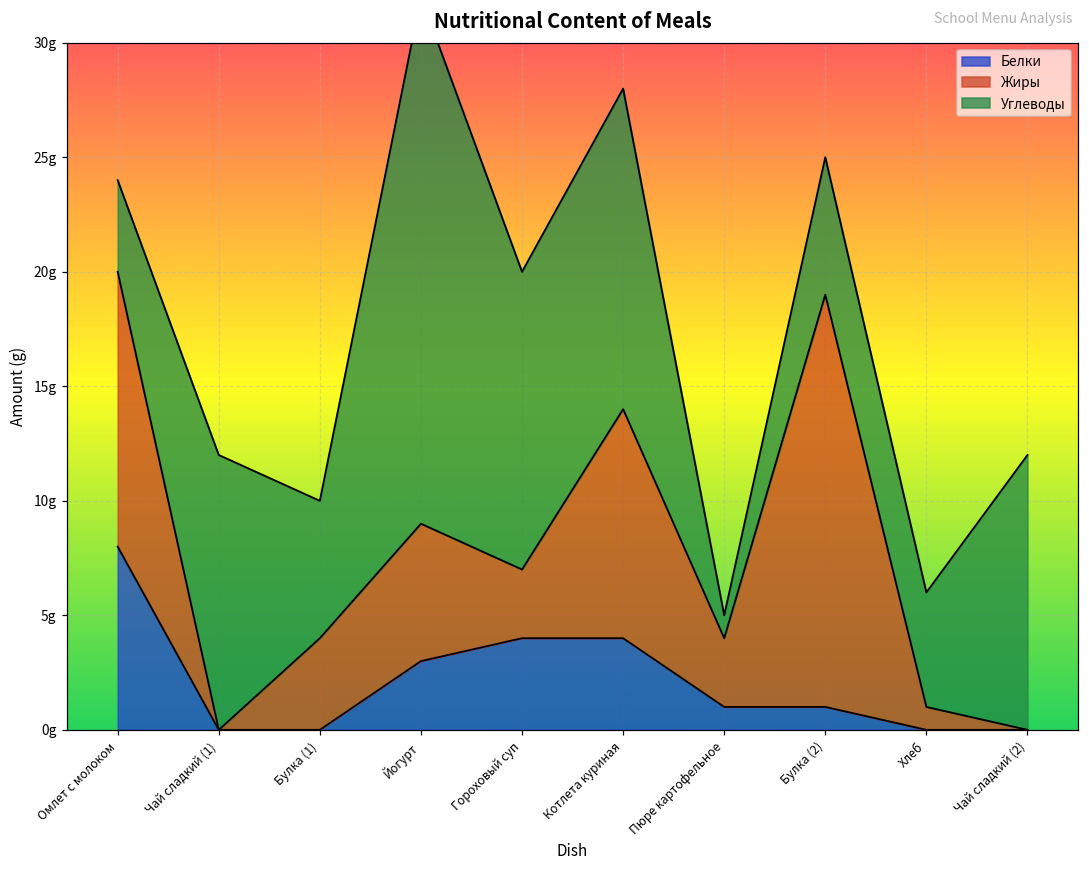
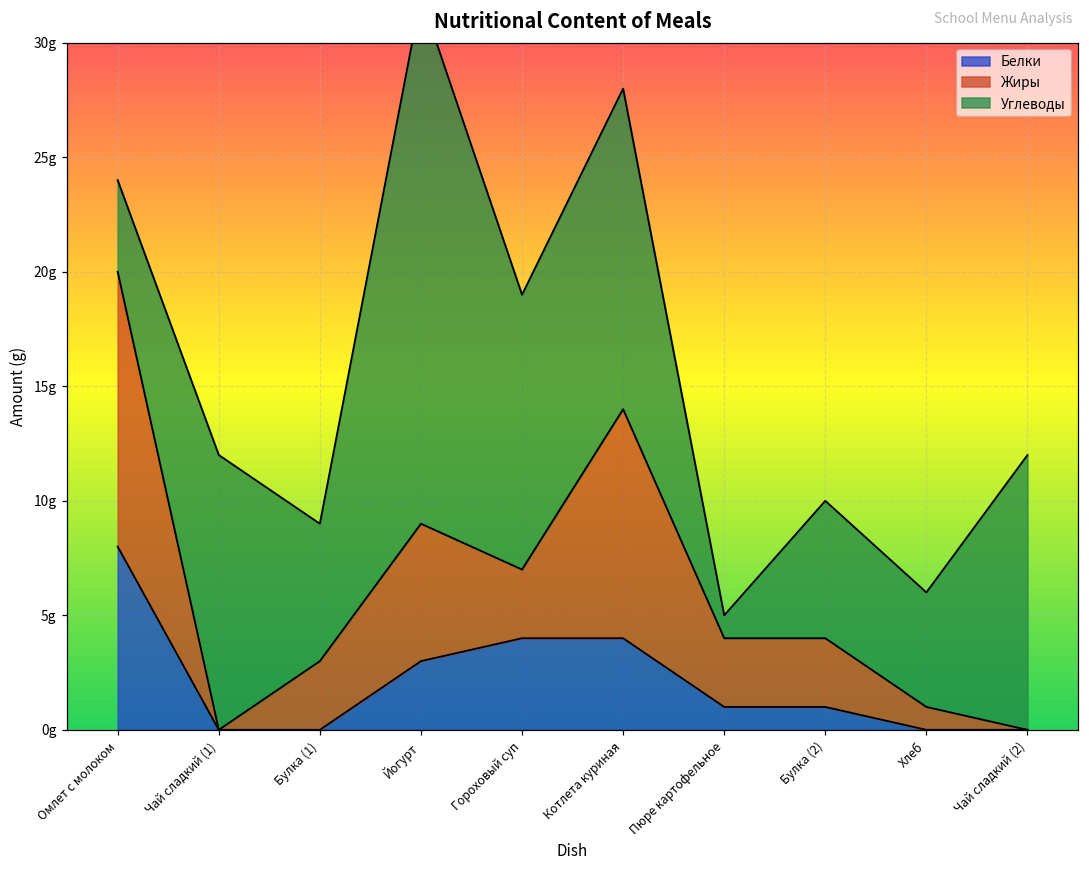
Жиры, Булка (1): 4g -> 3g
Углеводы, Гороховый суп: 13g -> 12g
Жиры, Булка (2): 18g -> 3g
